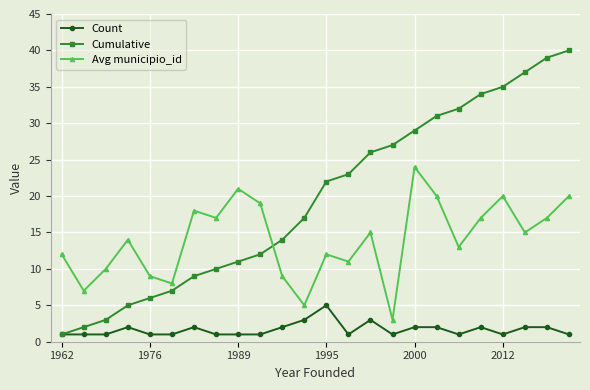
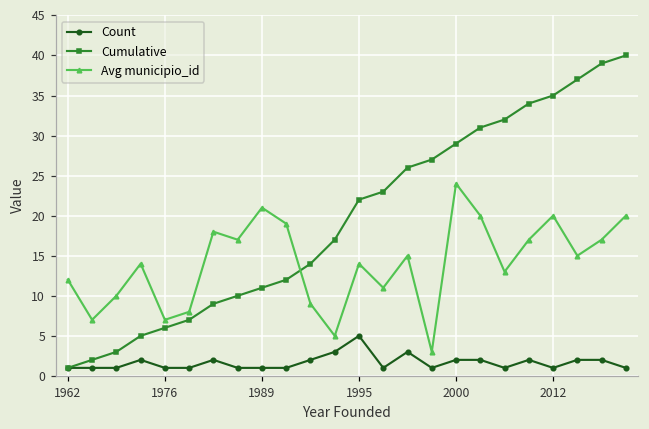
Avg municipio_id, 1976: 9 -> 7
Avg municipio_id, 1995: 12 -> 14
